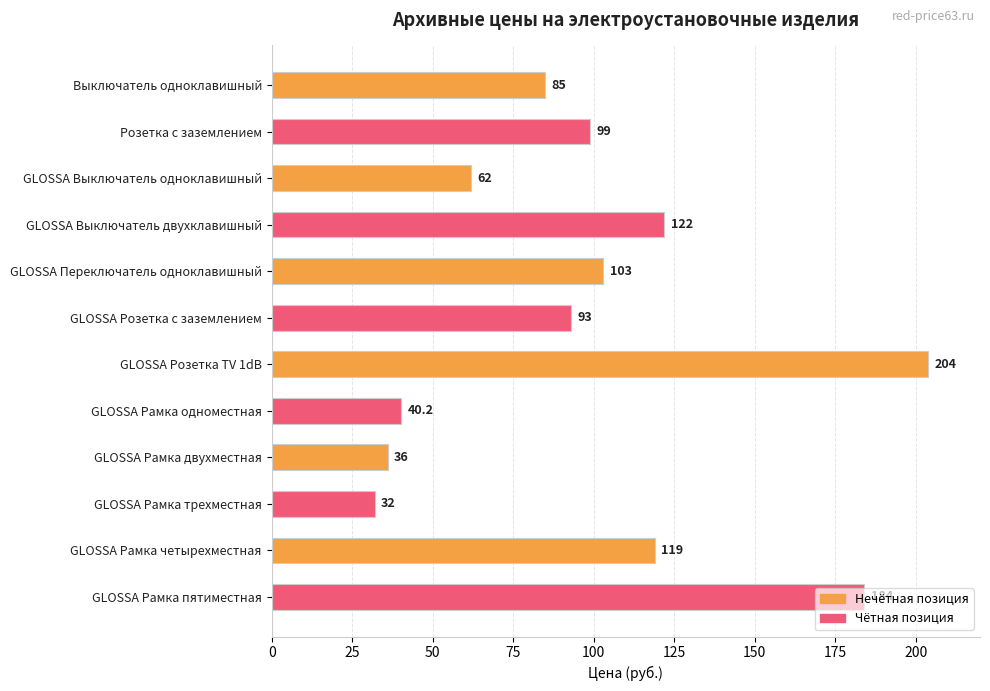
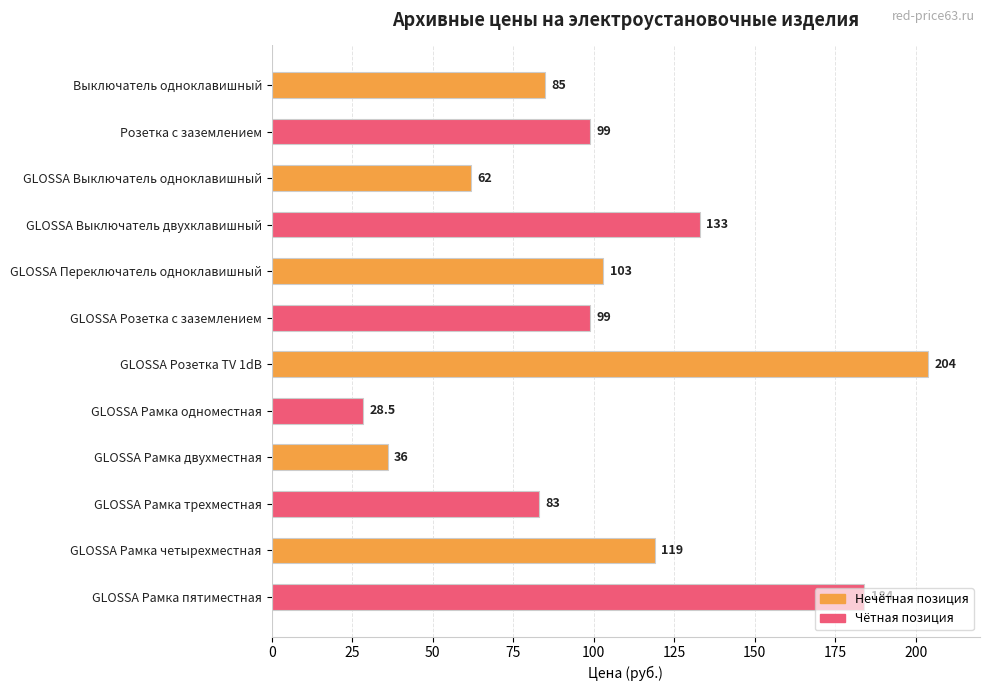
GLOSSA Выключатель двухклавишный: 122 -> 133
GLOSSA Розетка c заземлением: 93 -> 99
GLOSSA Рамка одноместная: 40.2 -> 28.5
GLOSSA Рамка трехместная: 32 -> 83
